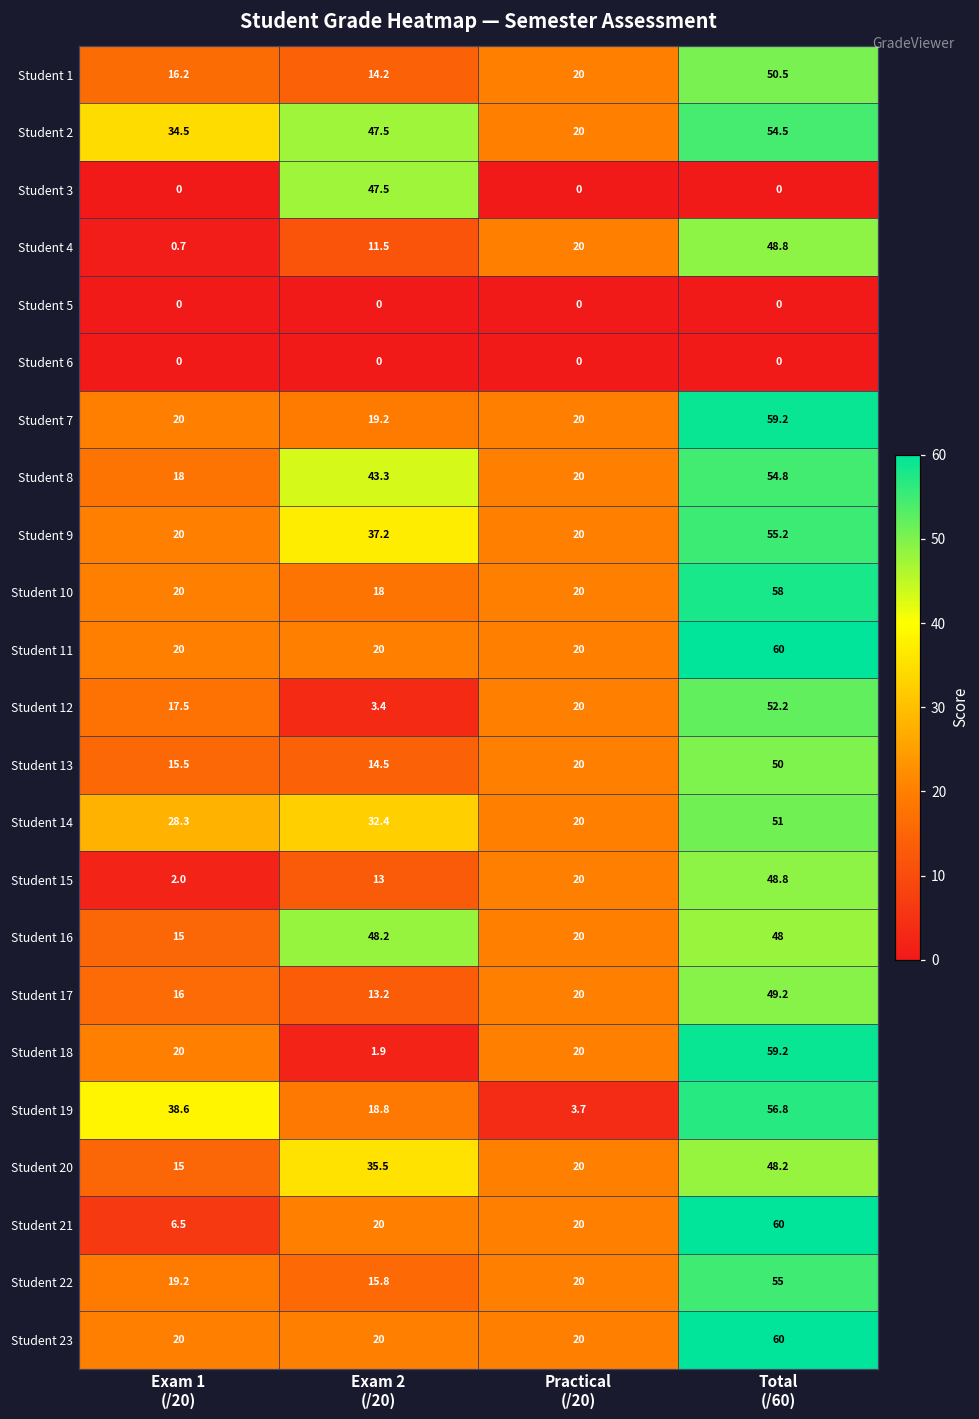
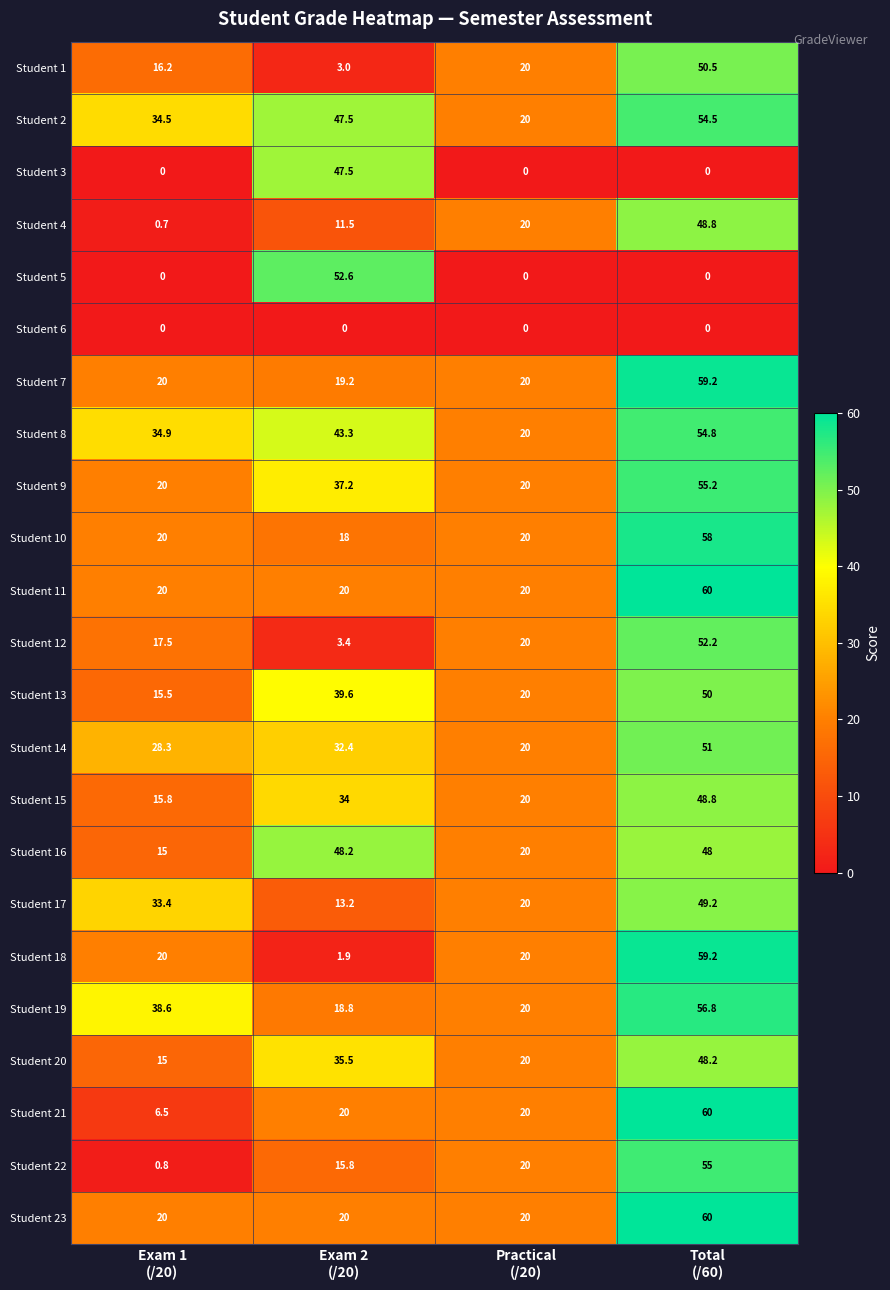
Student 1, Exam 2 (/20): 14.2 -> 3.0
Student 5, Exam 2 (/20): 0 -> 52.6
Student 8, Exam 1 (/20): 18 -> 34.9
Student 13, Exam 2 (/20): 14.5 -> 39.6
Student 15, Exam 1 (/20): 2.0 -> 15.8
Student 15, Exam 2 (/20): 13 -> 34
Student 17, Exam 1 (/20): 16 -> 33.4
Student 19, Practical (/20): 3.7 -> 20
Student 22, Exam 1 (/20): 19.2 -> 0.8
